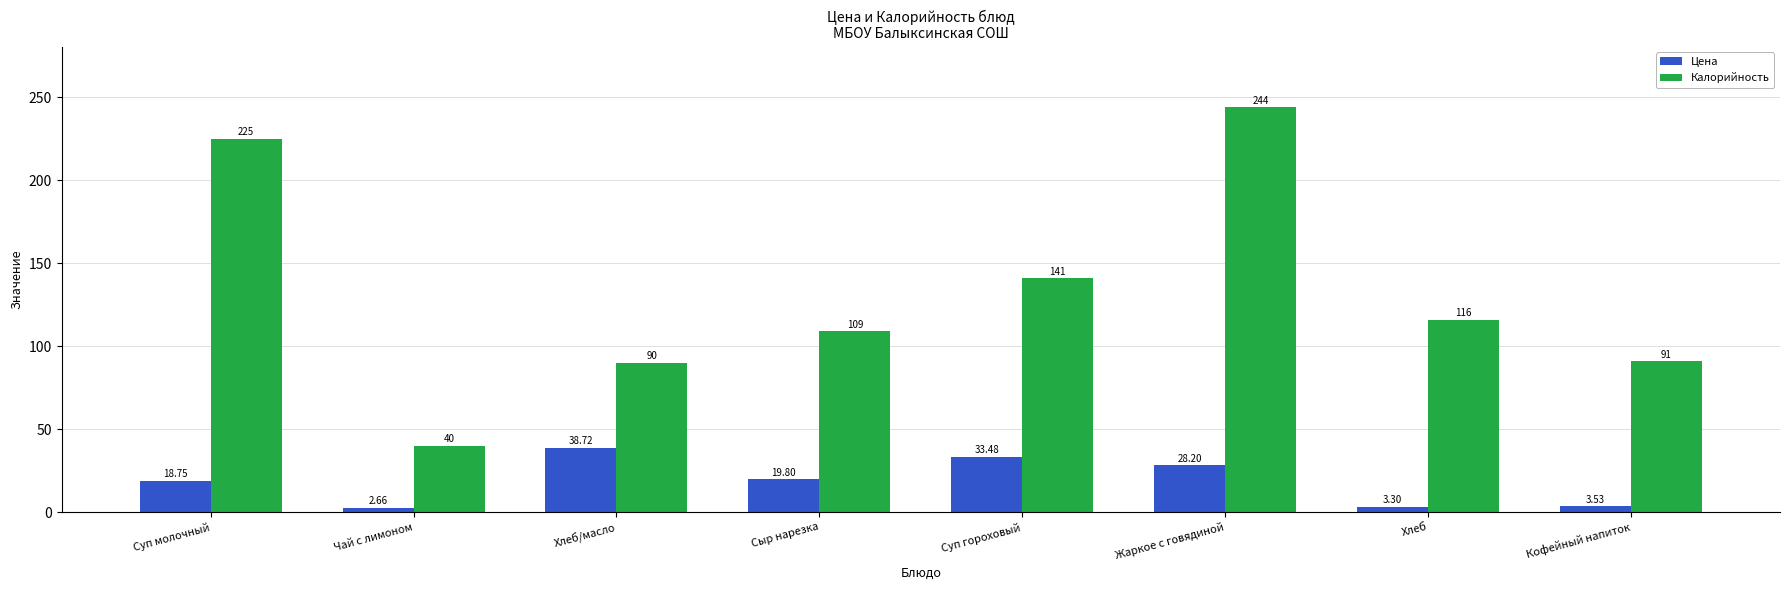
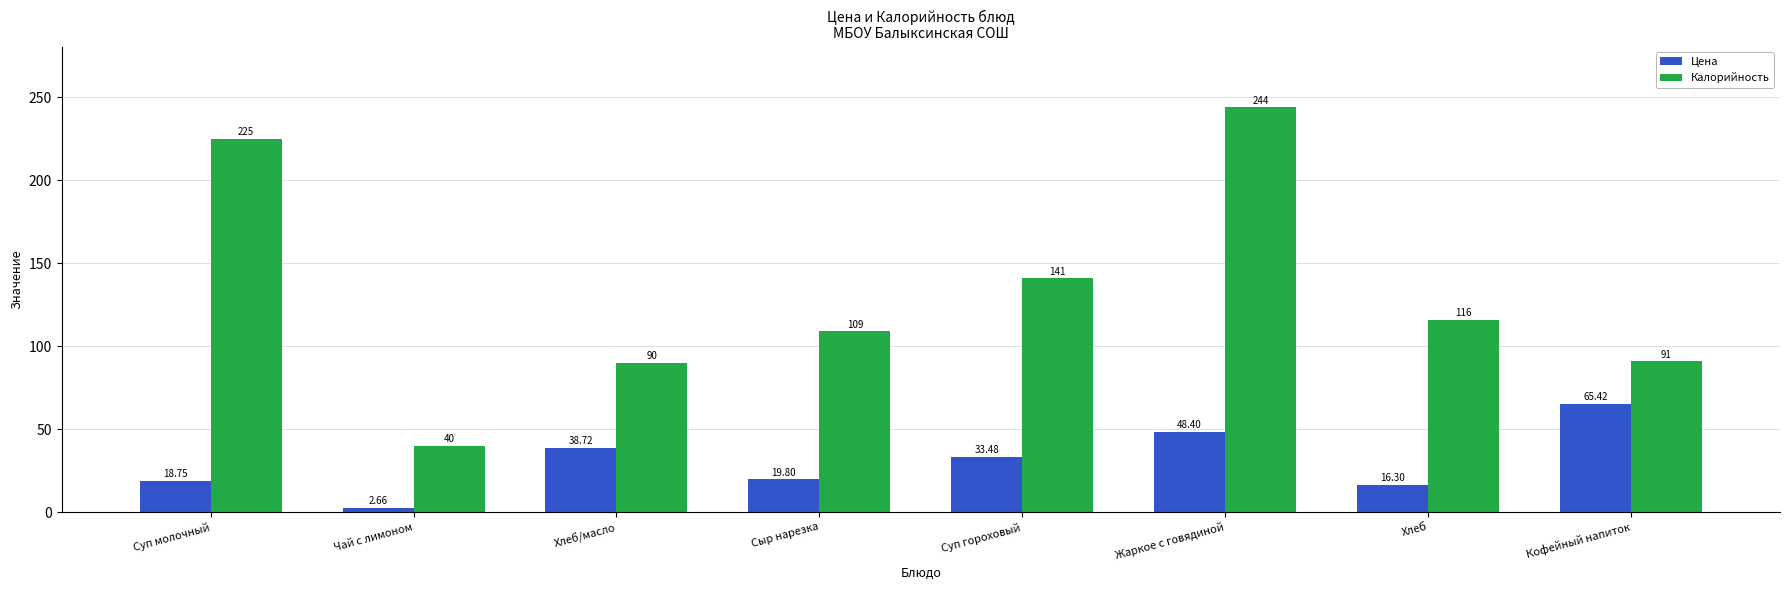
Цена, Жаркое с говядиной: 28.20 -> 48.40
Цена, Хлеб: 3.30 -> 16.30
Цена, Кофейный напиток: 3.53 -> 65.42
